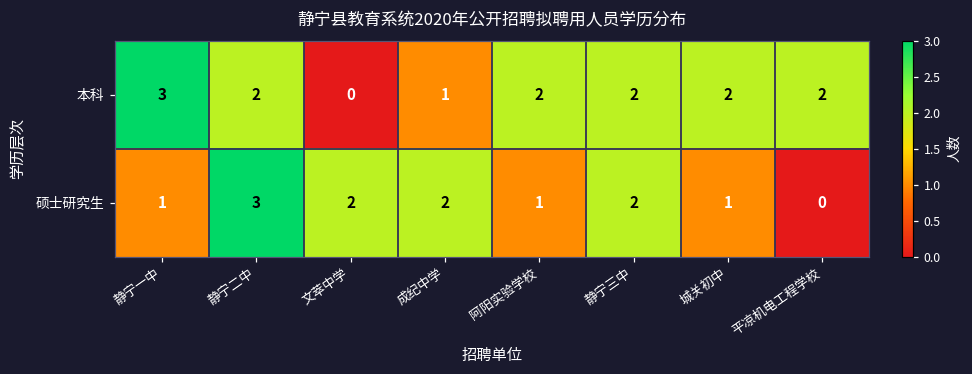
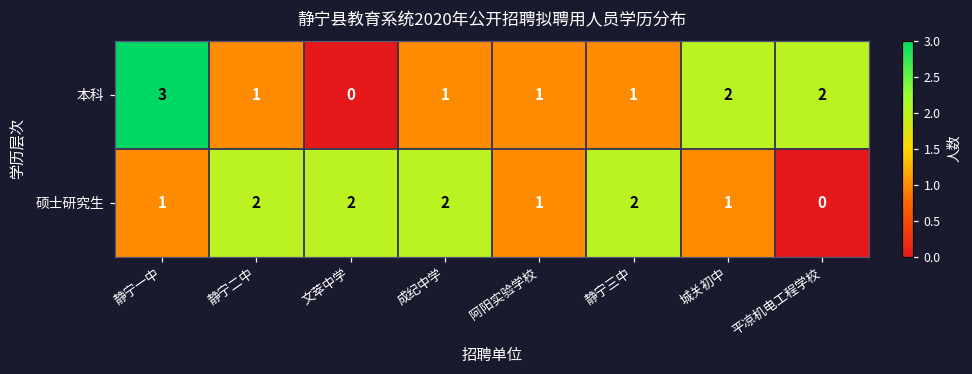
本科, 静宁二中: 2 -> 1
本科, 阿阳实验学校: 2 -> 1
本科, 静宁三中: 2 -> 1
硕士研究生, 静宁二中: 3 -> 2
